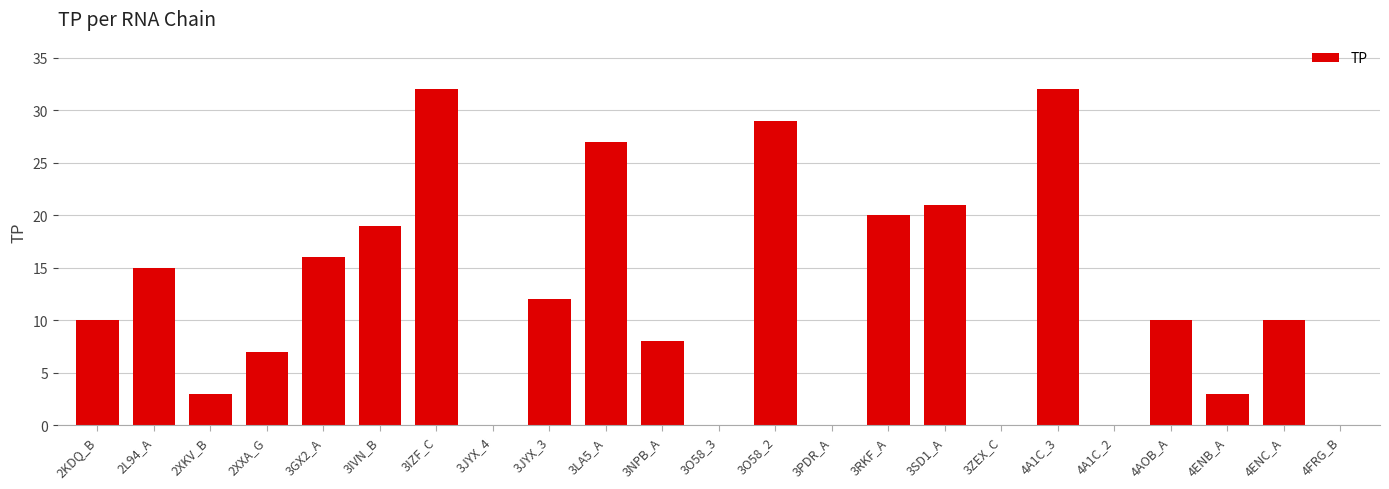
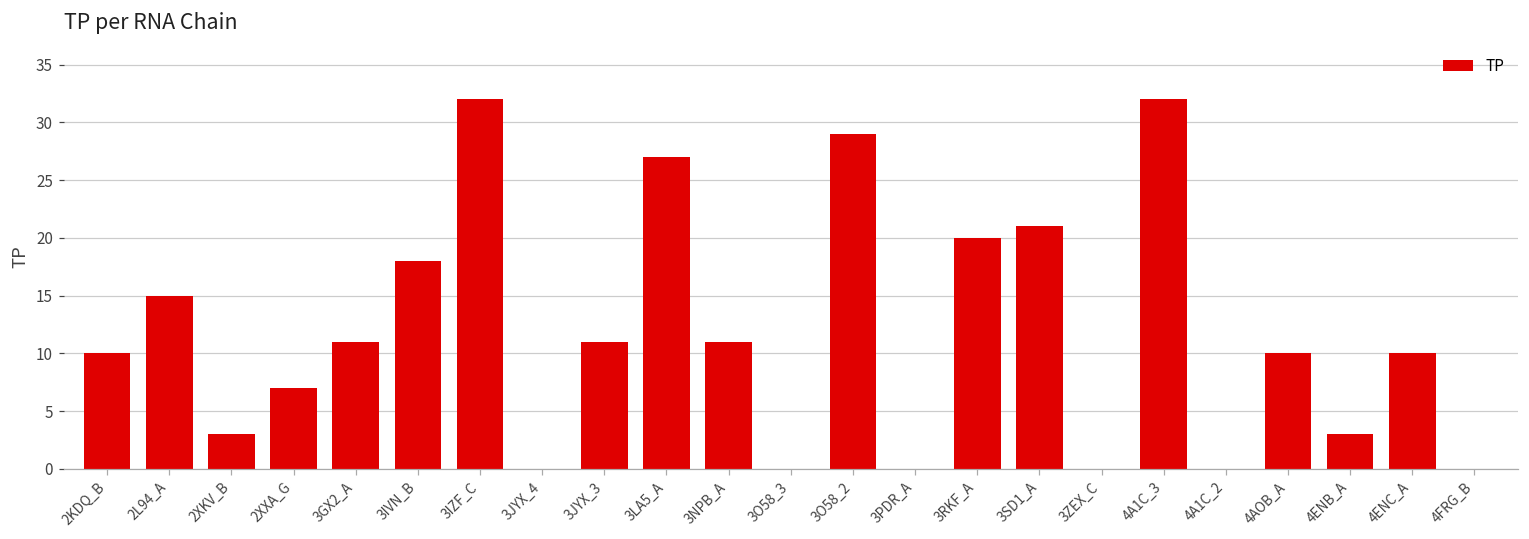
3GX2_A: 16 -> 11
3IVN_B: 19 -> 18
3JYX_3: 12 -> 11
3NPB_A: 8 -> 11
